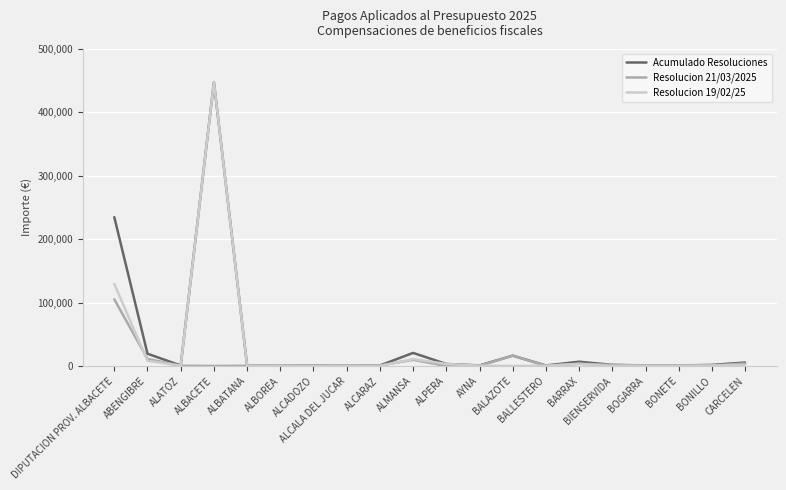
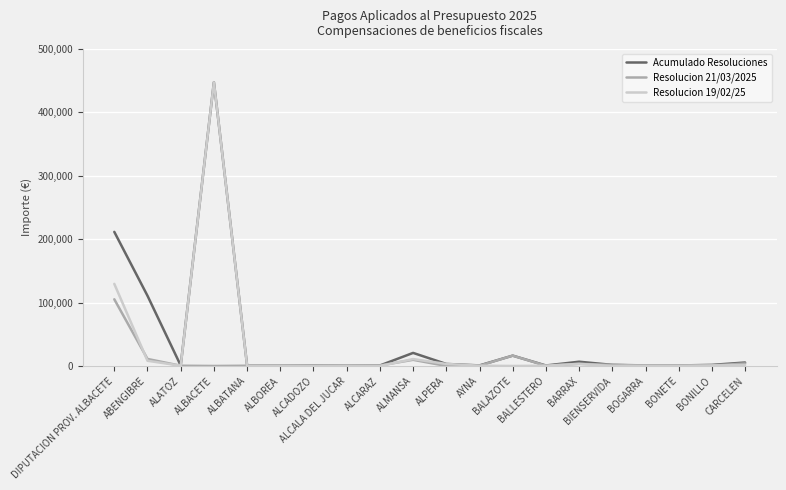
Acumulado Resoluciones, DIPUTACION PROV. ALBACETE: 230,000 -> 210,000
Acumulado Resoluciones, ABENGIBRE: 20,000 -> 110,000
